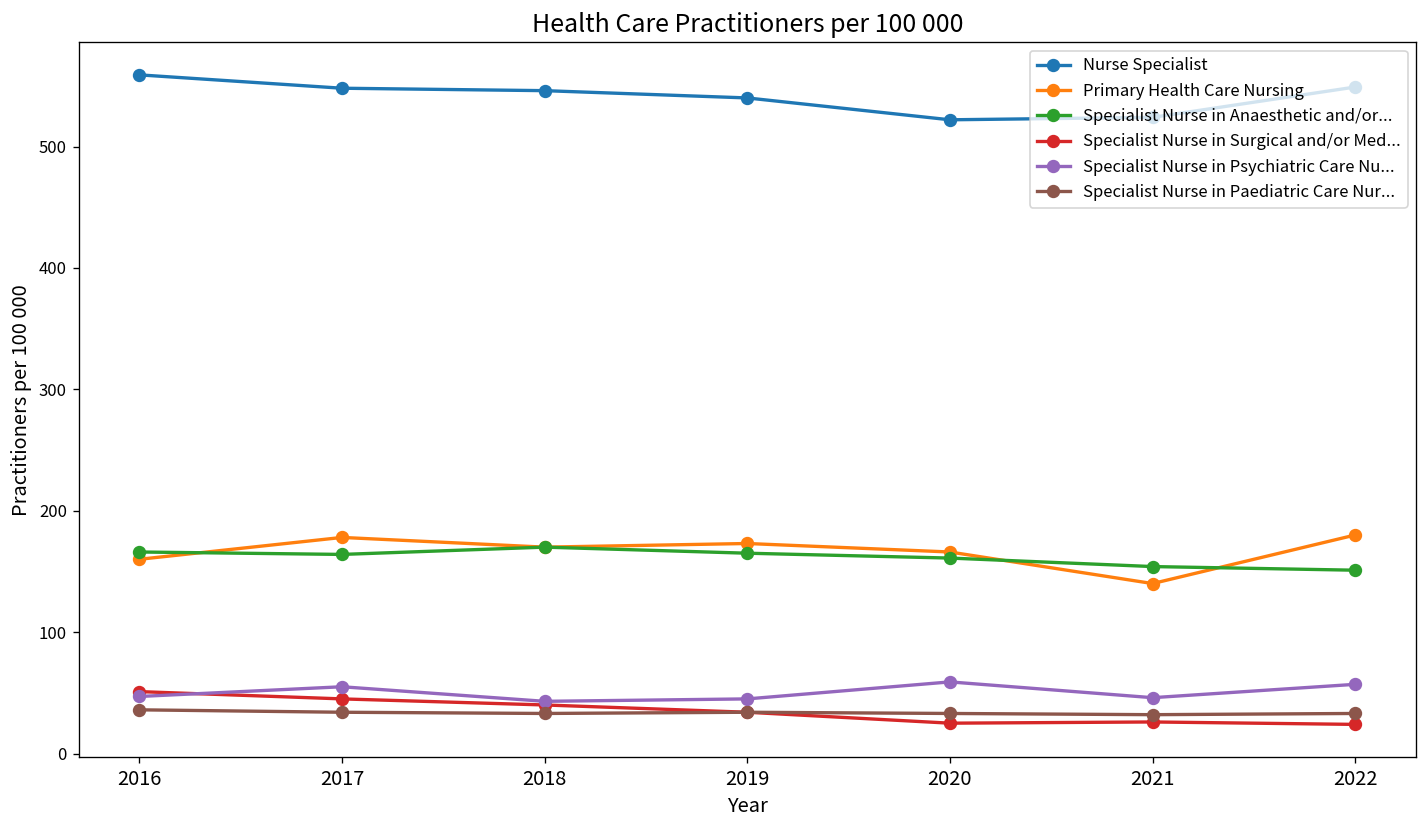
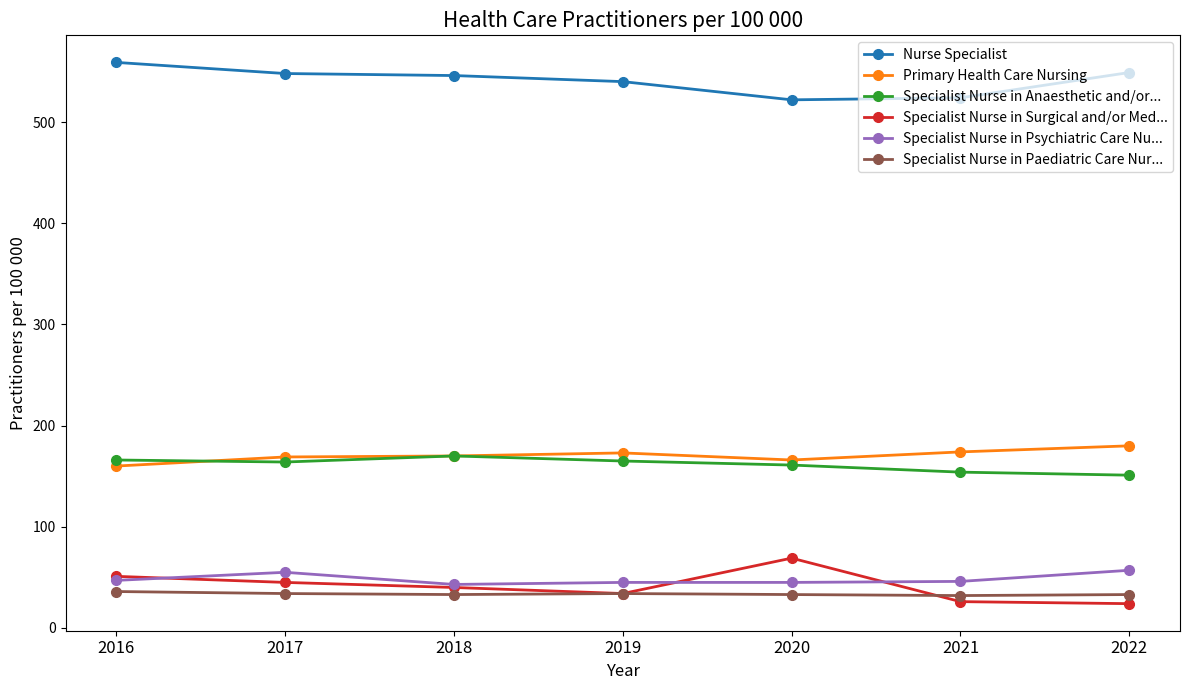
Primary Health Care Nursing, 2017: 178 -> 169
Specialist Nurse in Surgical and/or Med..., 2020: 25 -> 69
Specialist Nurse in Psychiatric Care Nu..., 2020: 59 -> 45
Primary Health Care Nursing, 2021: 140 -> 174
